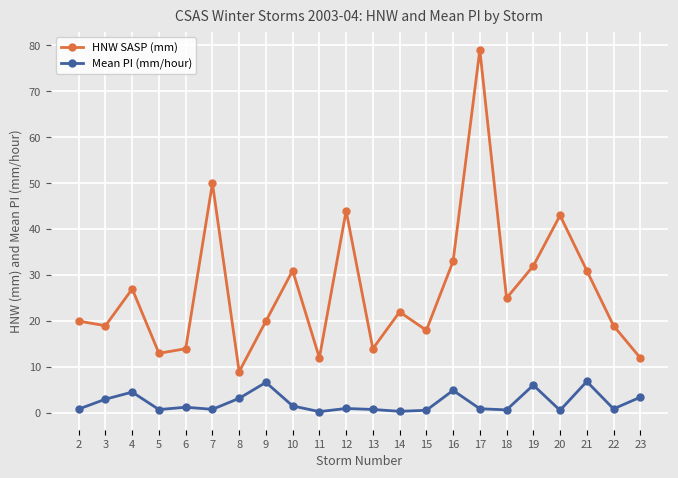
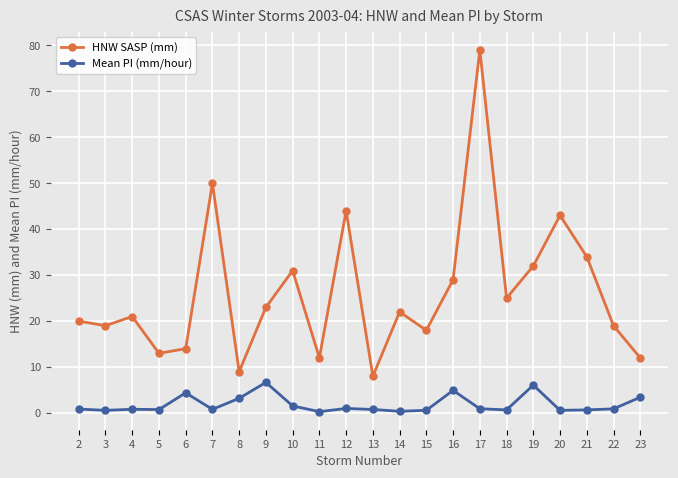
Mean PI (mm/hour), 3: 3 -> 1
HNW SASP (mm), 4: 27 -> 21
Mean PI (mm/hour), 4: 5 -> 1
Mean PI (mm/hour), 6: 1 -> 4
HNW SASP (mm), 9: 20 -> 23
HNW SASP (mm), 13: 14 -> 8
HNW SASP (mm), 16: 33 -> 29
HNW SASP (mm), 21: 31 -> 34
Mean PI (mm/hour), 21: 7 -> 1
